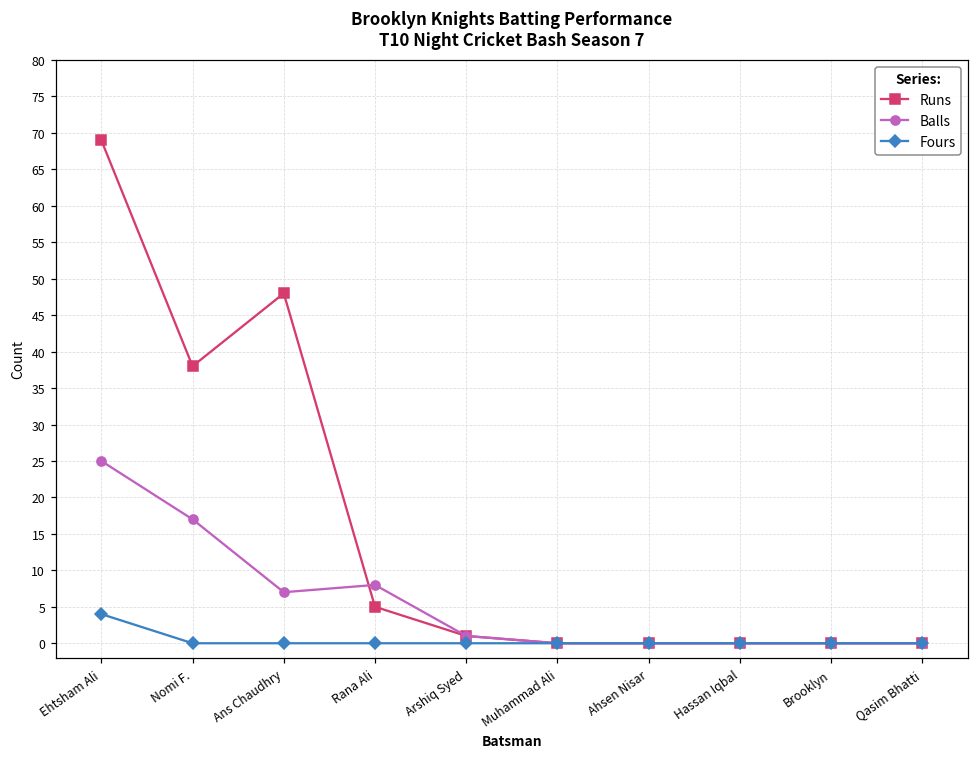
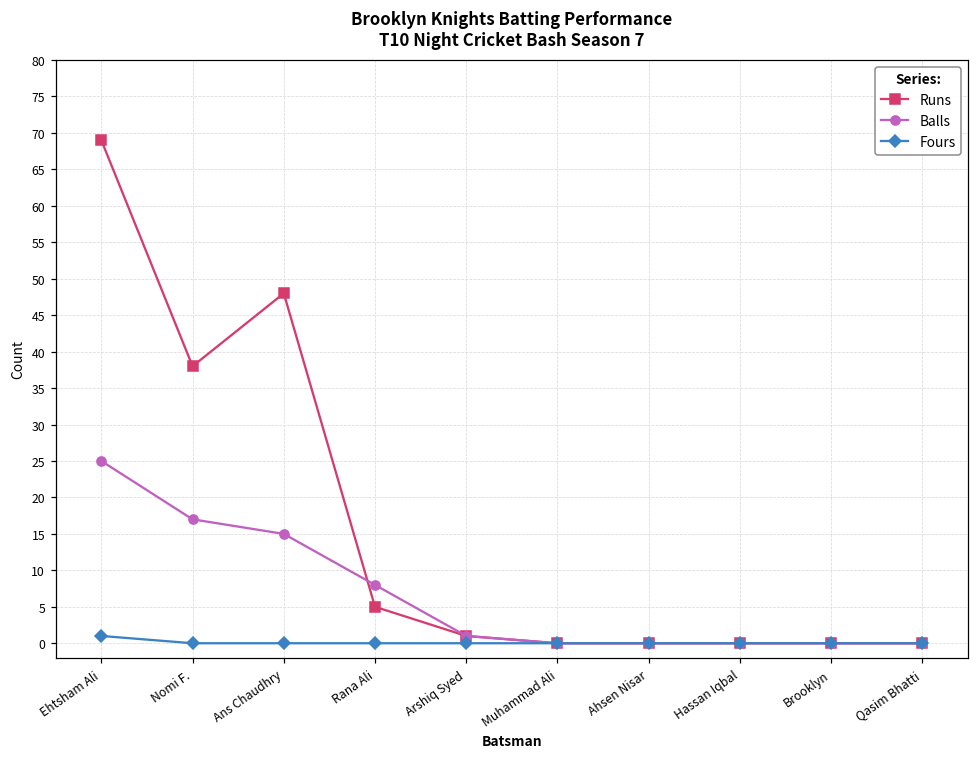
Fours, Ehtsham Ali: 4 -> 1
Balls, Ans Chaudhry: 7 -> 15
